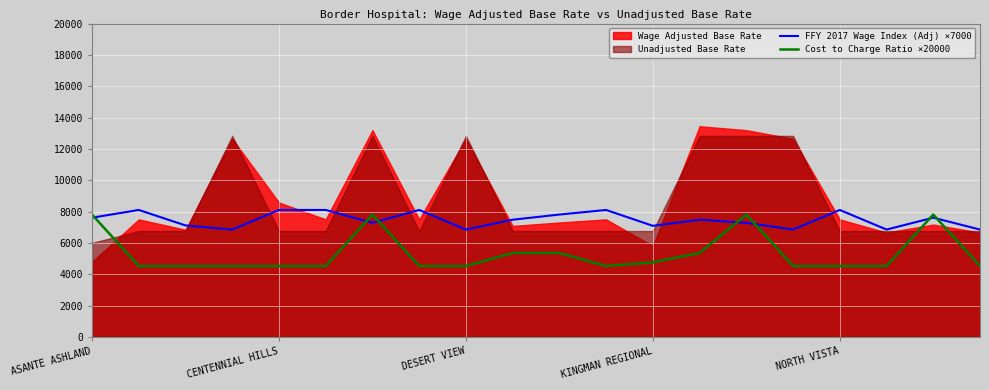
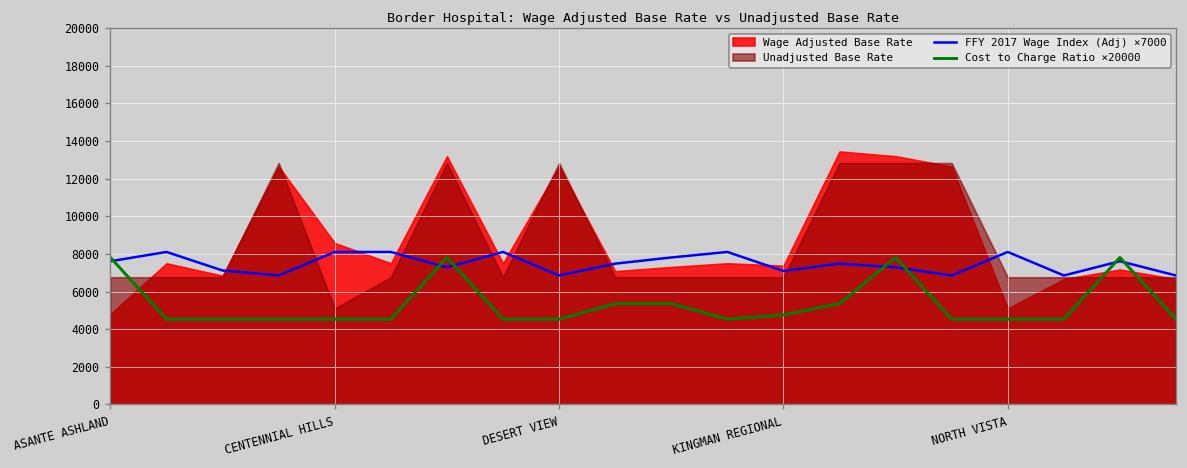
Unadjusted Base Rate, ASANTE ASHLAND: 6000 -> 6800
Unadjusted Base Rate, CENTENNIAL HILLS: 6800 -> 5100
Wage Adjusted Base Rate, KINGMAN REGIONAL: 5800 -> 7400
Wage Adjusted Base Rate, NORTH VISTA: 7500 -> 5100
